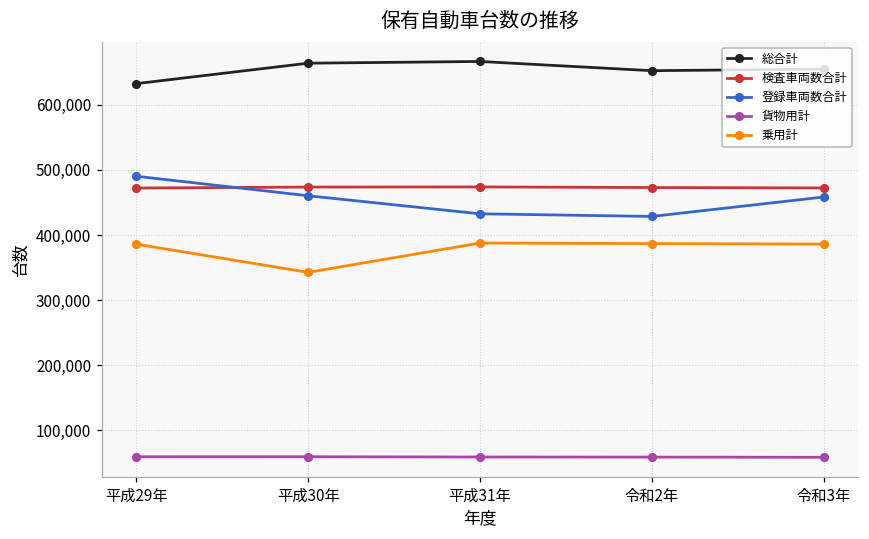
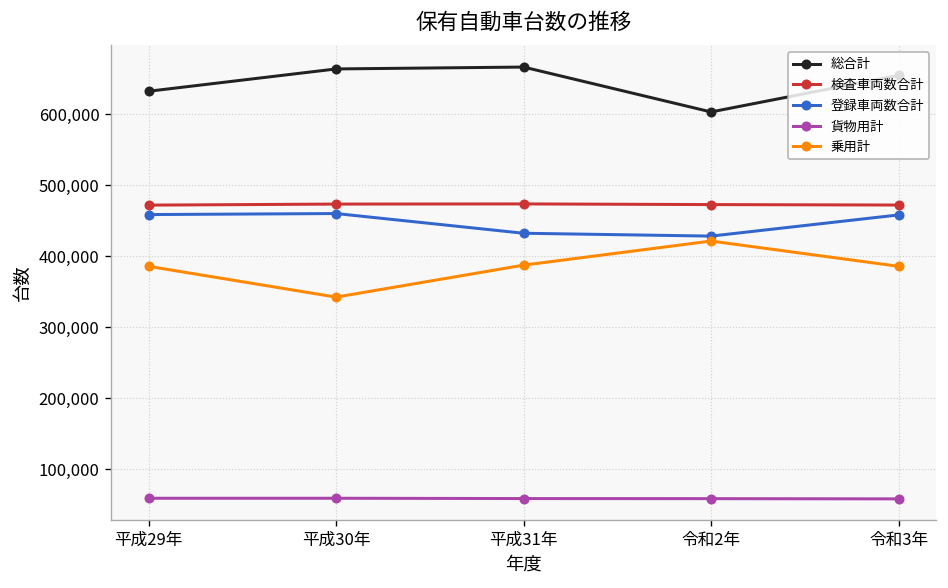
登録車両数合計, 平成29年: 490,000 -> 460,000
総合計, 令和2年: 650,000 -> 600,000
乗用計, 令和2年: 390,000 -> 420,000
